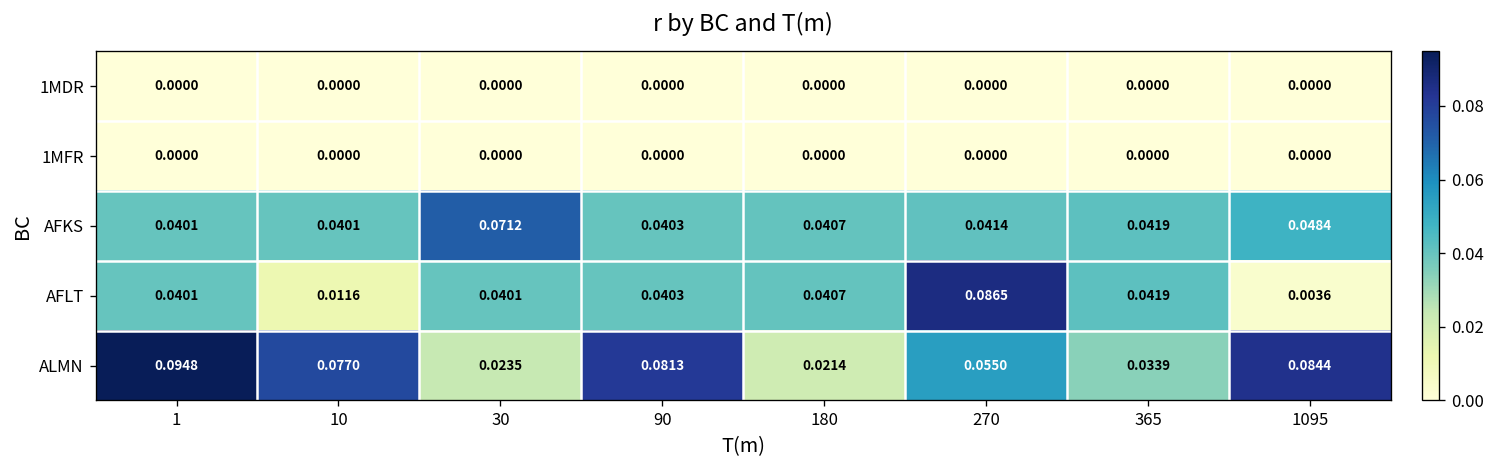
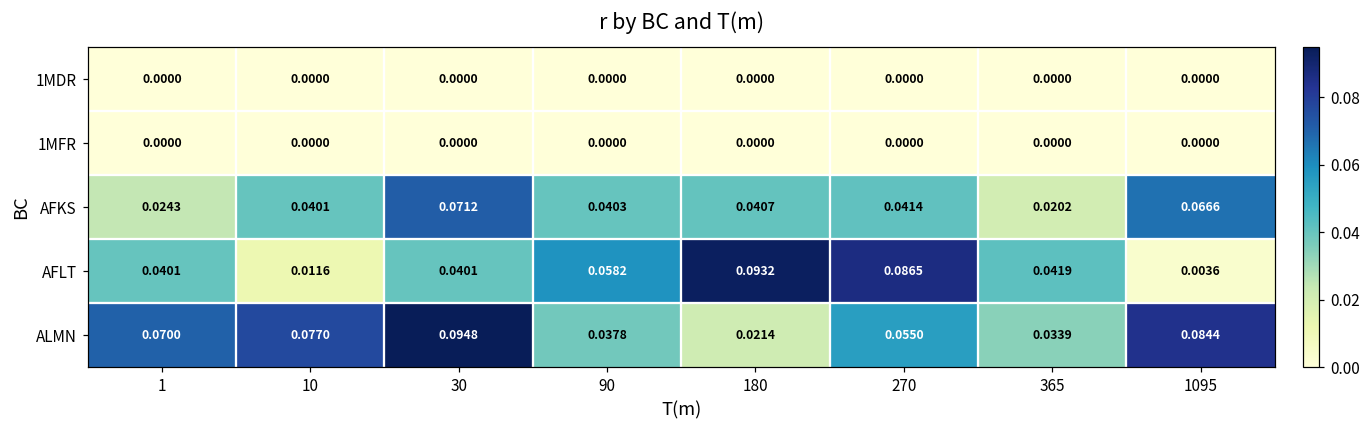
AFKS, 1: 0.0401 -> 0.0243
AFKS, 365: 0.0419 -> 0.0202
AFKS, 1095: 0.0484 -> 0.0666
AFLT, 90: 0.0403 -> 0.0582
AFLT, 180: 0.0407 -> 0.0932
ALMN, 1: 0.0948 -> 0.0700
ALMN, 30: 0.0235 -> 0.0948
ALMN, 90: 0.0813 -> 0.0378
